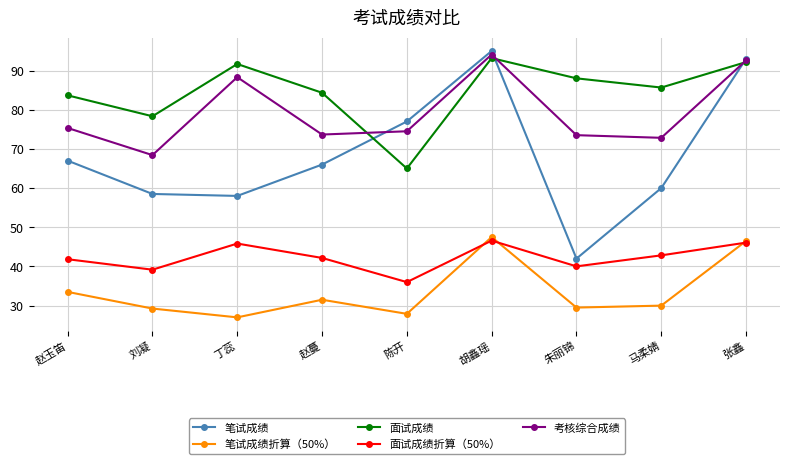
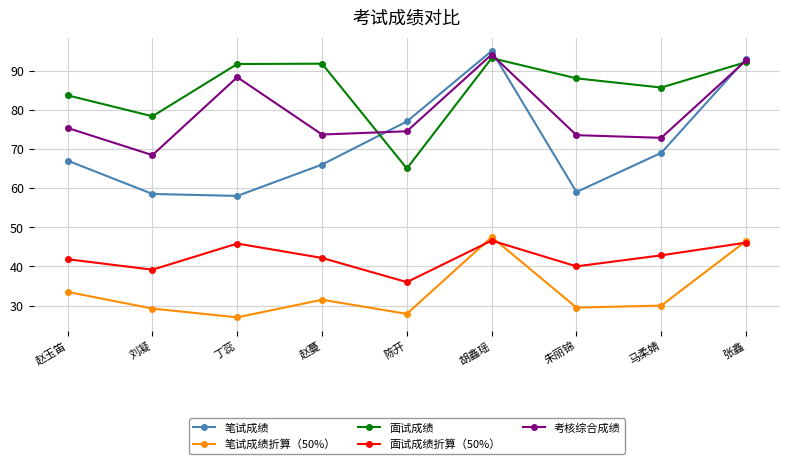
面试成绩, 赵蔓: 84 -> 92
笔试成绩, 朱丽锦: 42 -> 59
笔试成绩, 马柔婧: 60 -> 69
